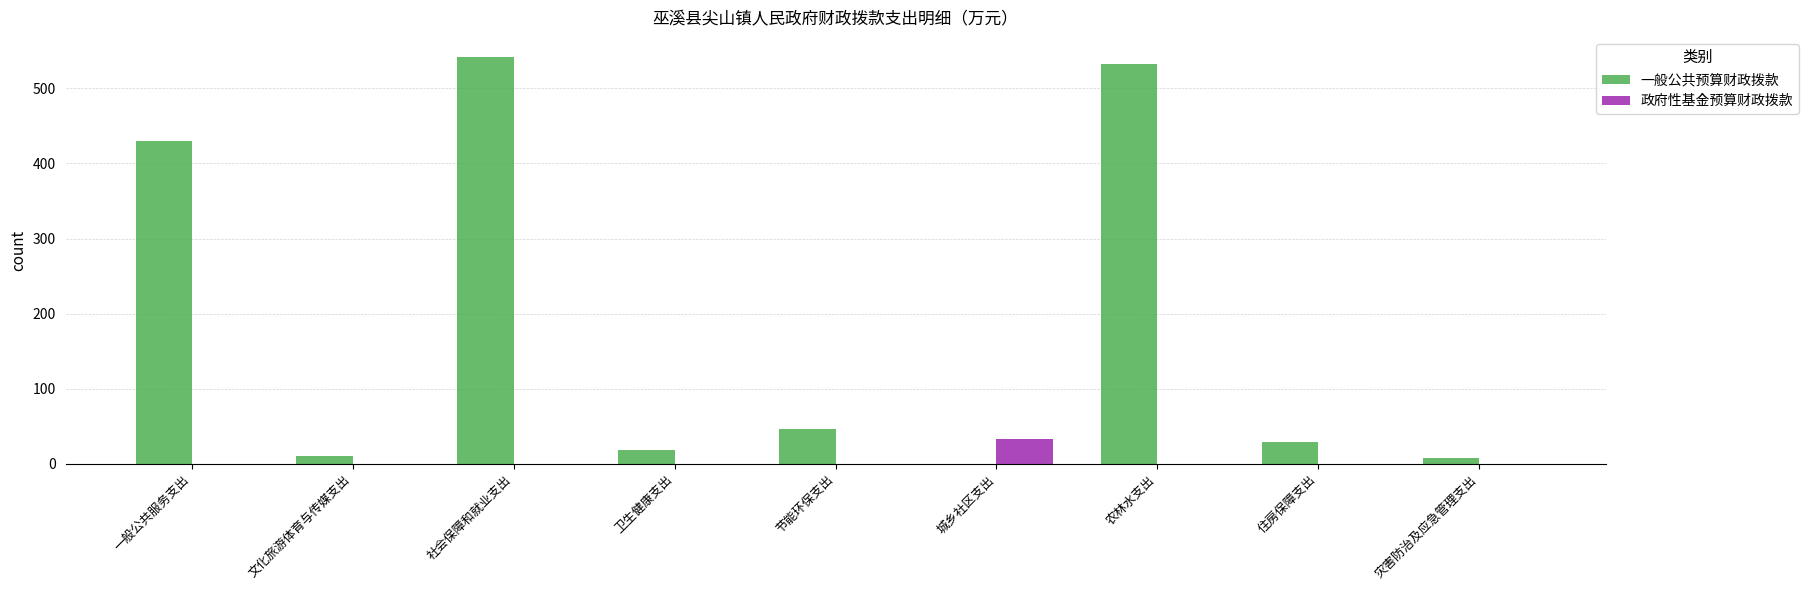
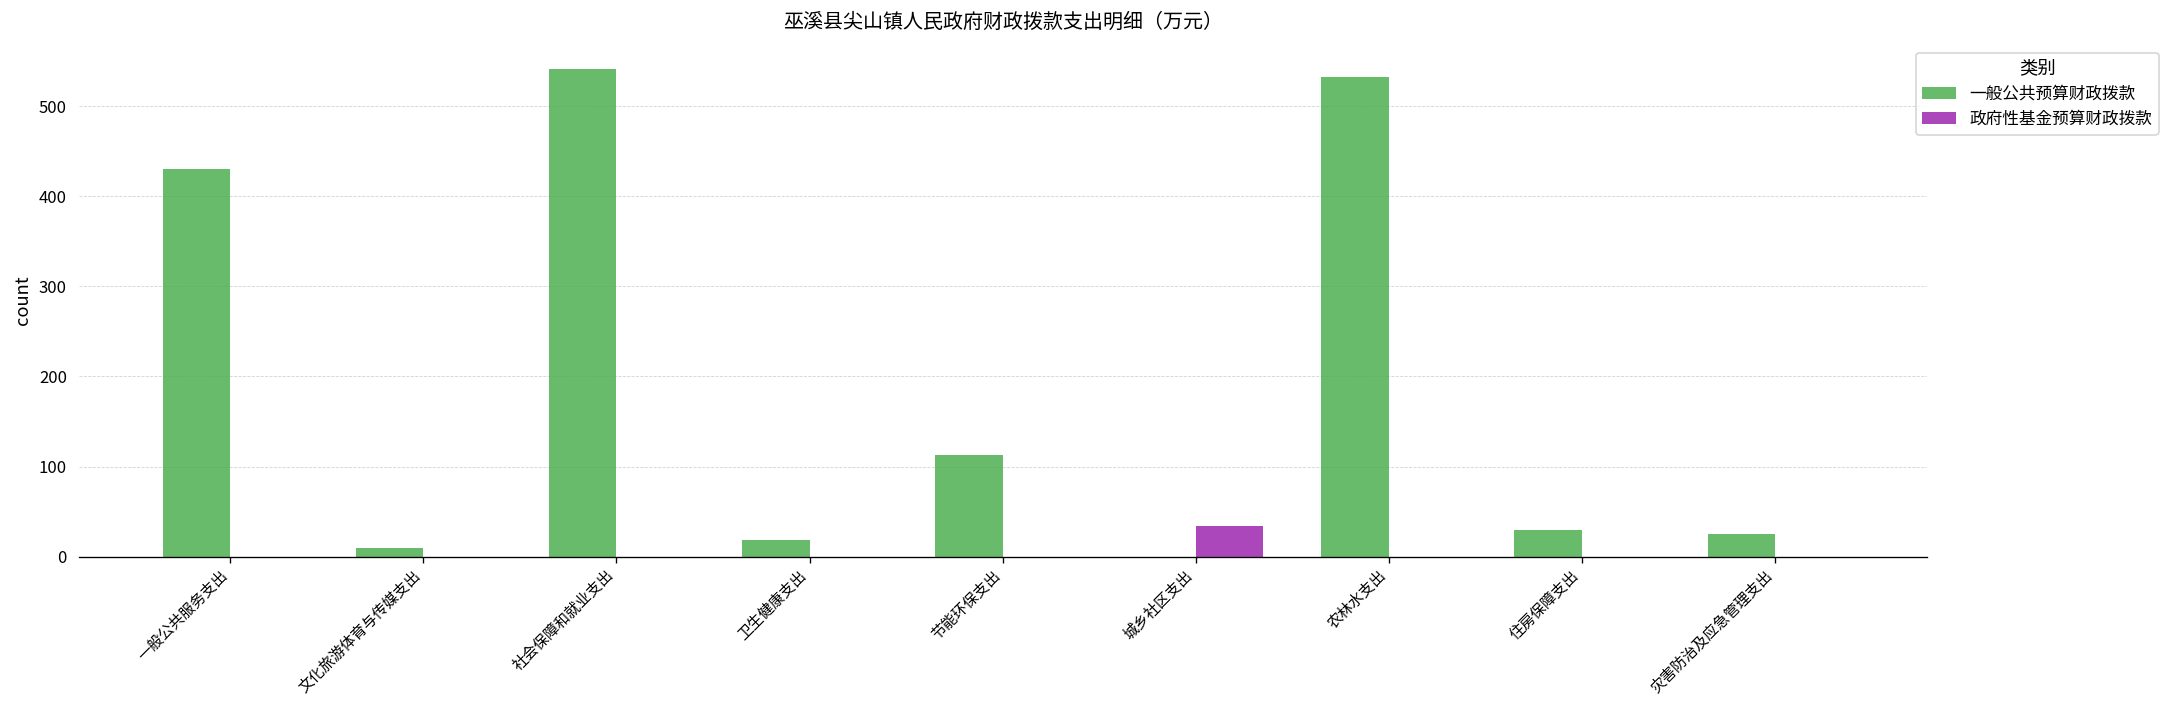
一般公共预算财政拨款, 节能环保支出: 50 -> 110
一般公共预算财政拨款, 灾害防治及应急管理支出: 10 -> 30
